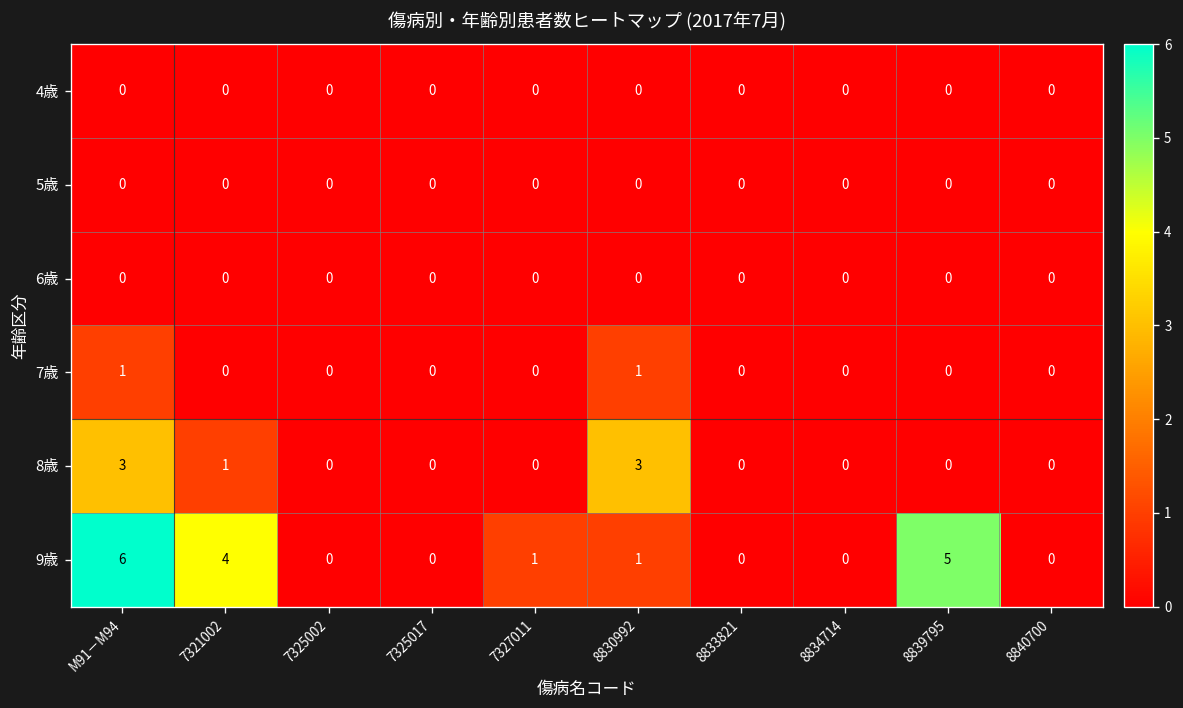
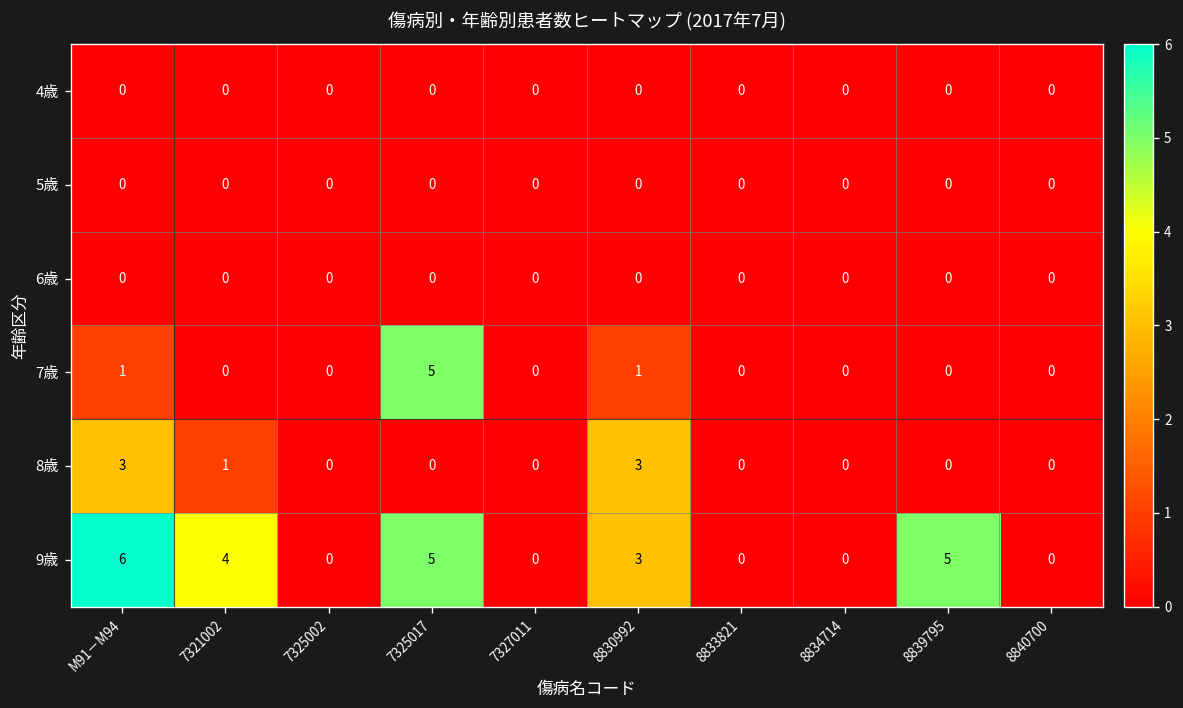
7歳, 7325017: 0 -> 5
9歳, 7325017: 0 -> 5
9歳, 7327011: 1 -> 0
9歳, 8830992: 1 -> 3
